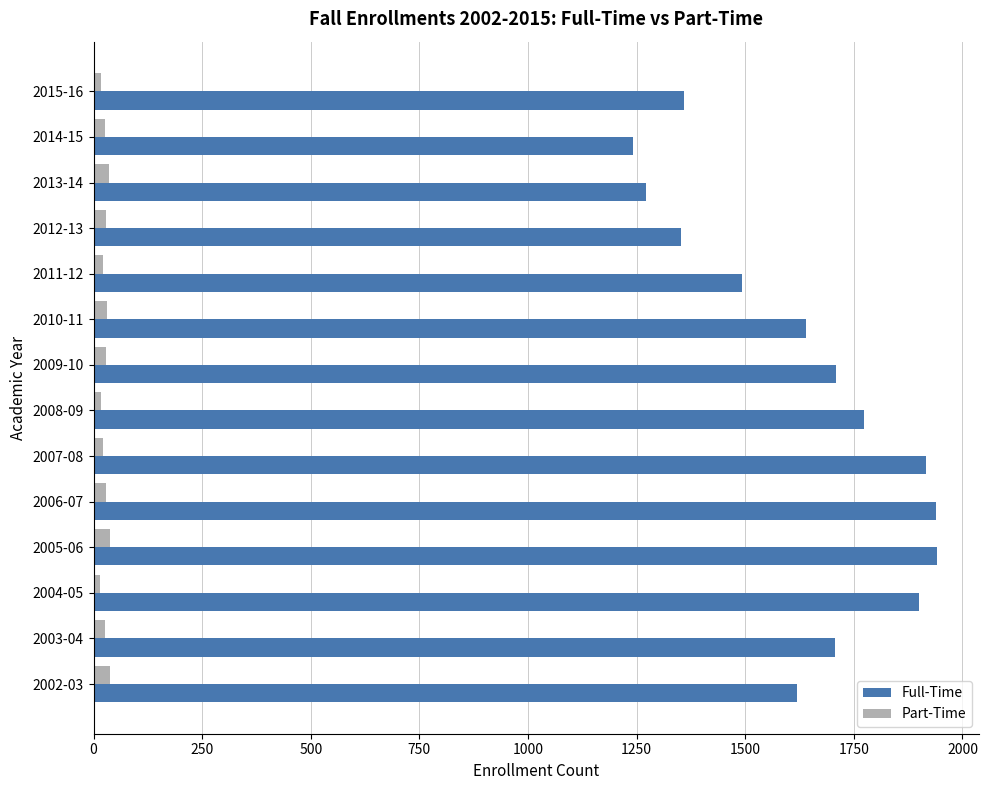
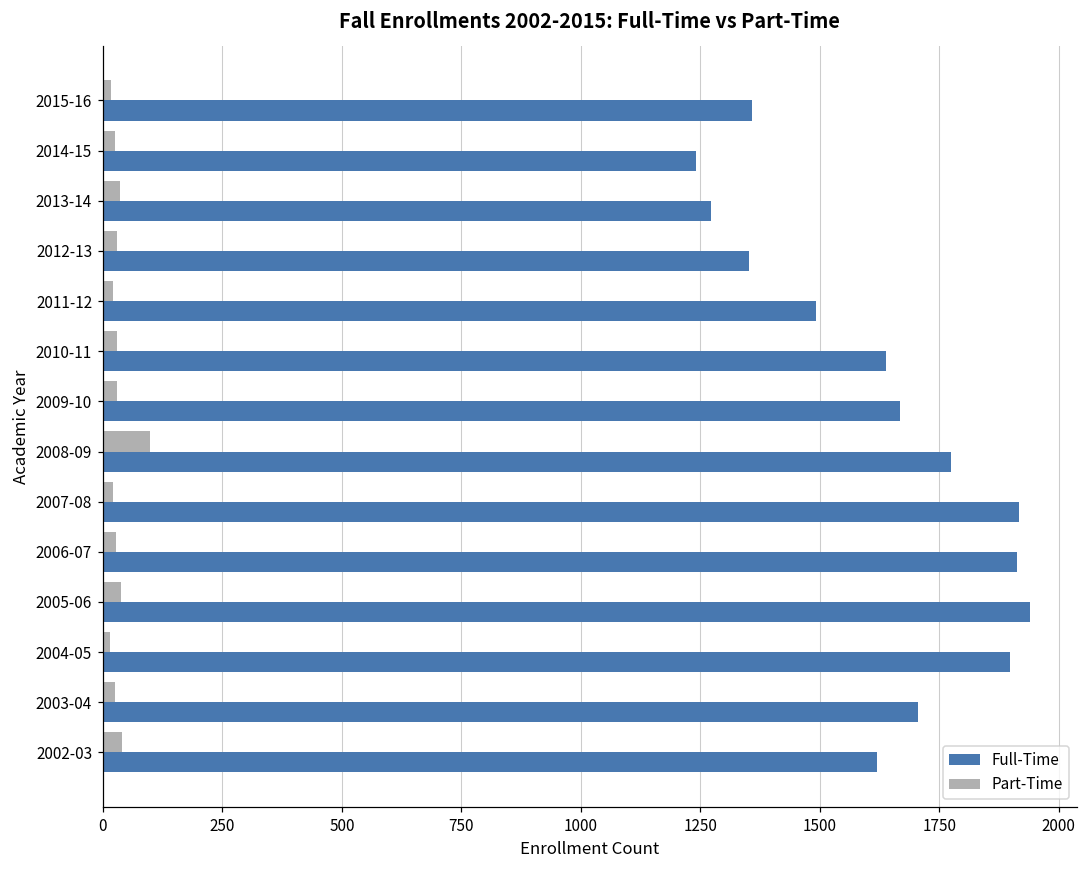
Full-Time, 2009-10: 1710 -> 1670
Part-Time, 2008-09: 20 -> 100
Full-Time, 2006-07: 1940 -> 1910
